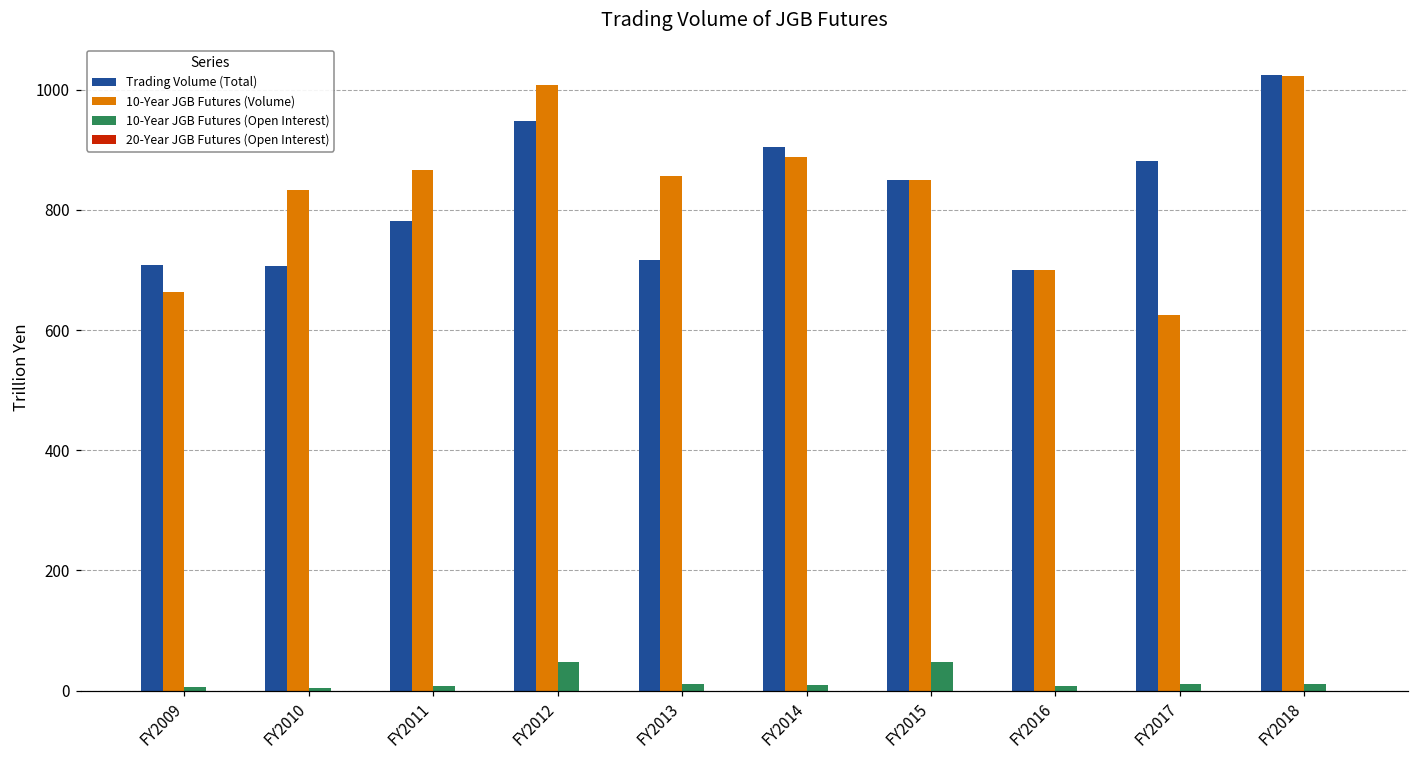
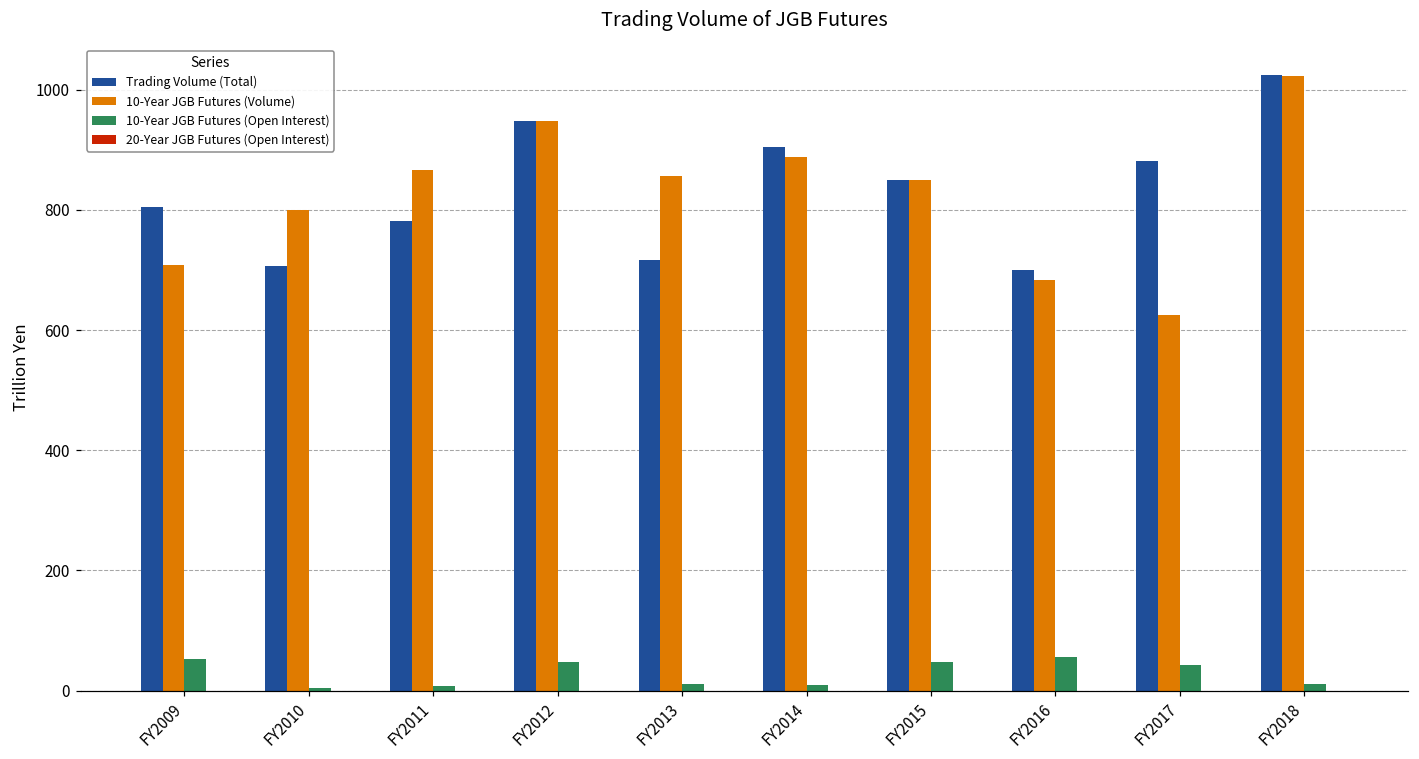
Trading Volume (Total), FY2009: 710 -> 800
10-Year JGB Futures (Volume), FY2009: 660 -> 710
10-Year JGB Futures (Open Interest), FY2009: 10 -> 50
10-Year JGB Futures (Volume), FY2010: 830 -> 800
10-Year JGB Futures (Volume), FY2012: 1010 -> 950
10-Year JGB Futures (Volume), FY2016: 700 -> 680
10-Year JGB Futures (Open Interest), FY2016: 10 -> 60
10-Year JGB Futures (Open Interest), FY2017: 10 -> 40
